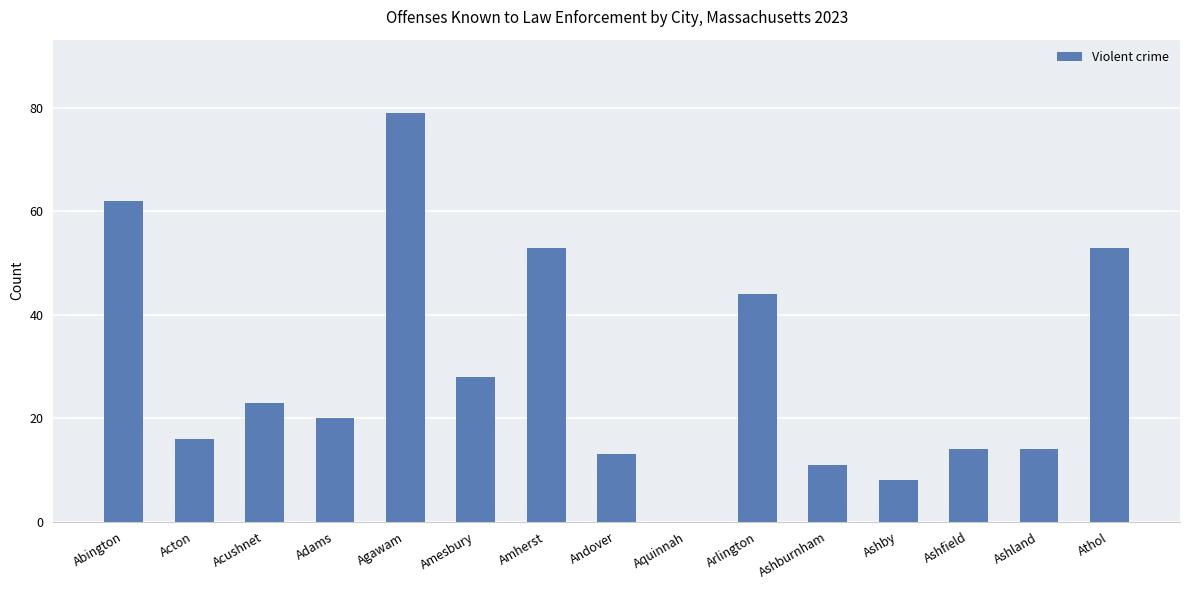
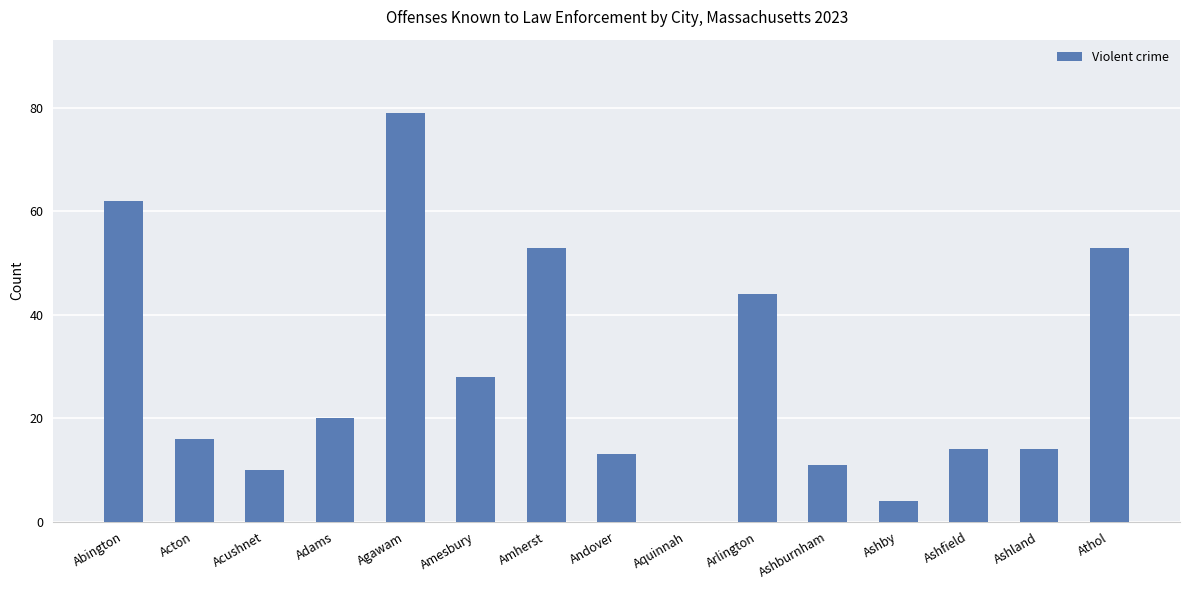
Acushnet: 23 -> 10
Ashby: 8 -> 4
